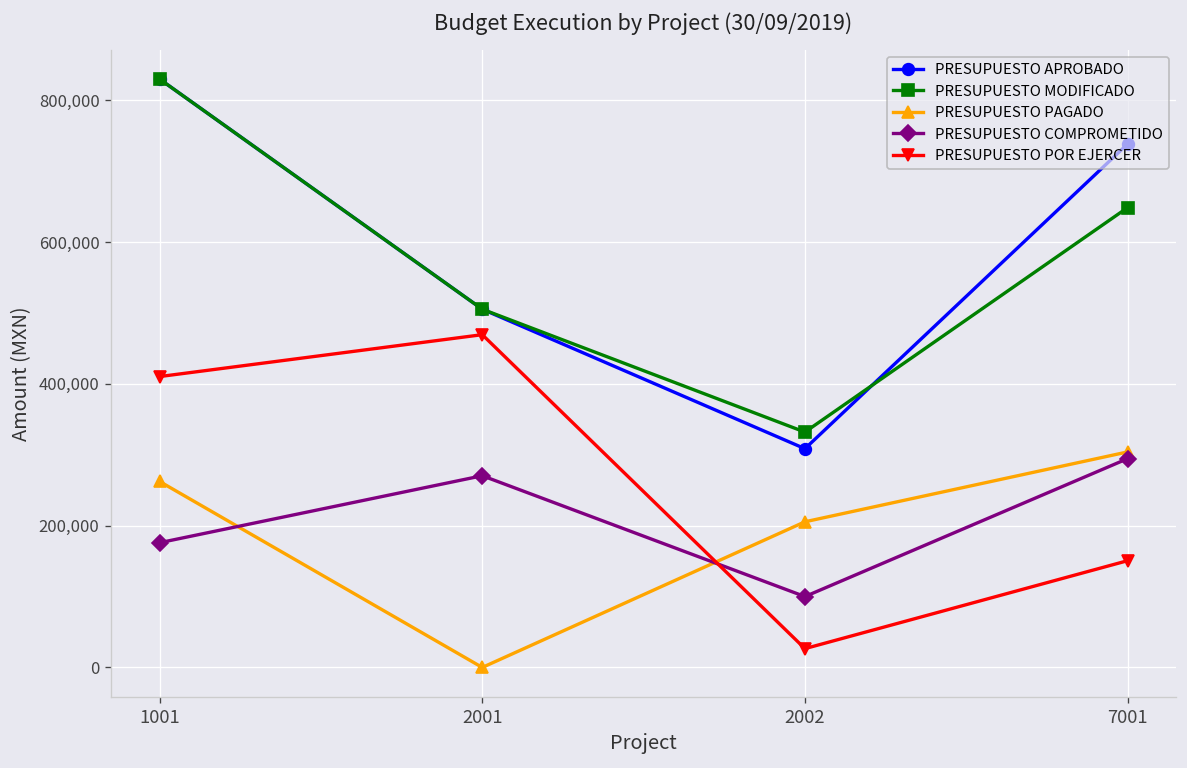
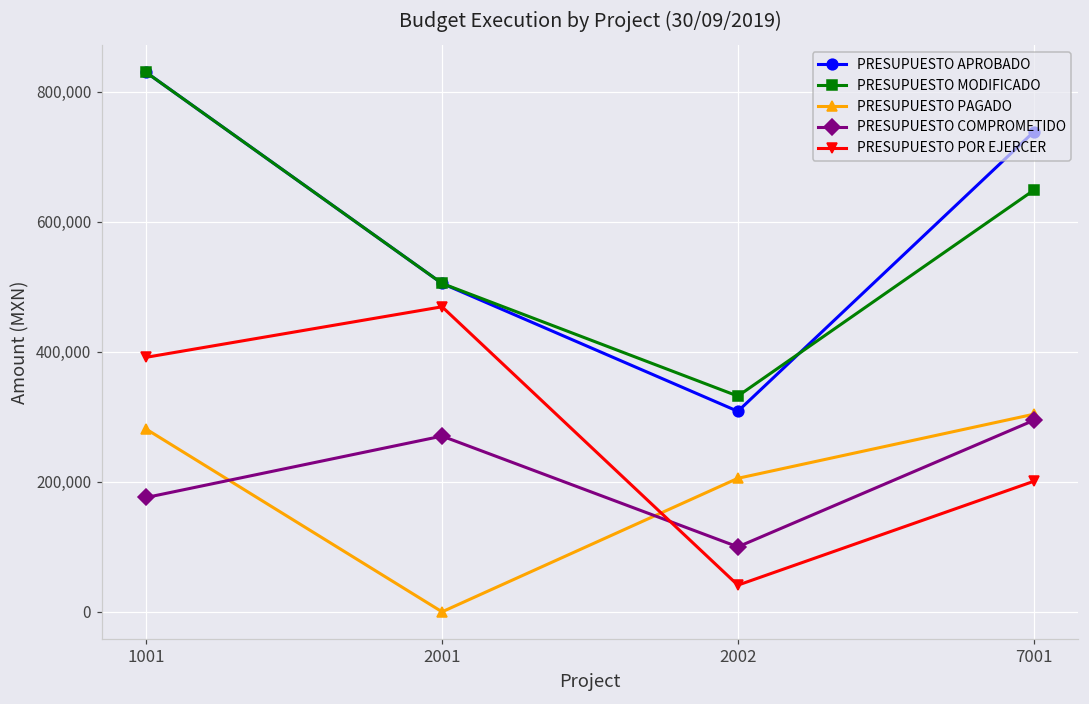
PRESUPUESTO PAGADO, 1001: 260,000 -> 280,000
PRESUPUESTO POR EJERCER, 1001: 410,000 -> 390,000
PRESUPUESTO POR EJERCER, 2002: 30,000 -> 40,000
PRESUPUESTO POR EJERCER, 7001: 150,000 -> 200,000
